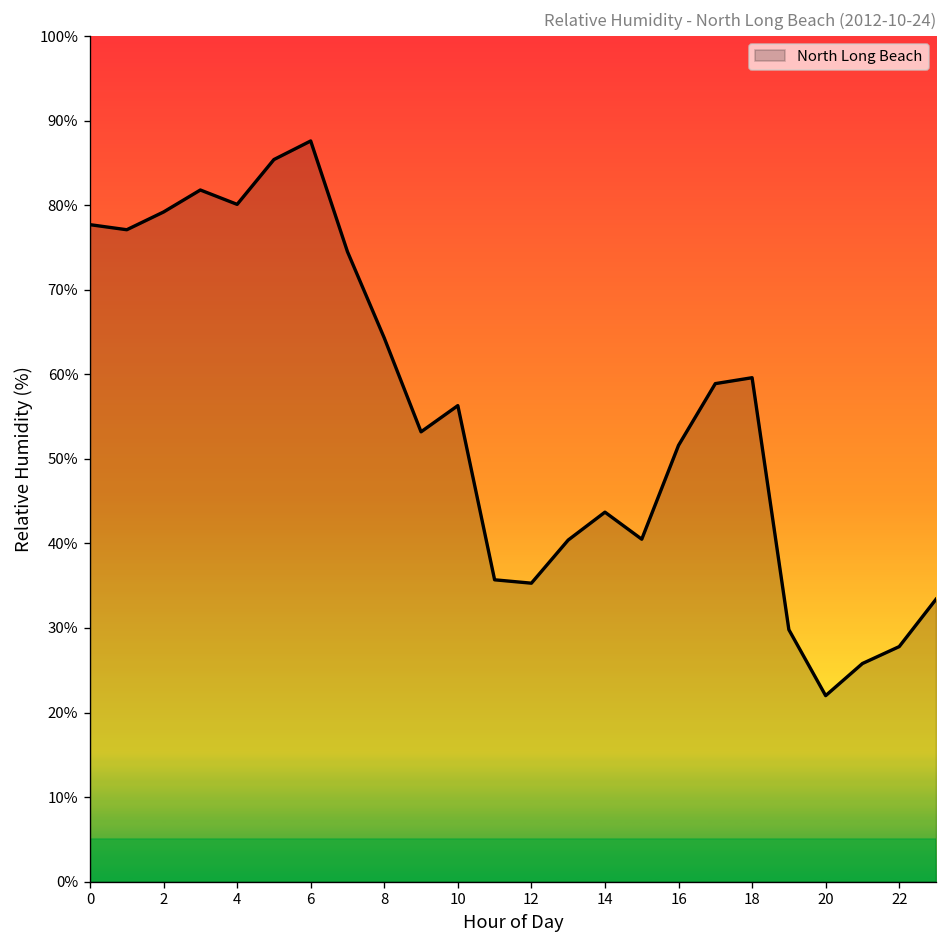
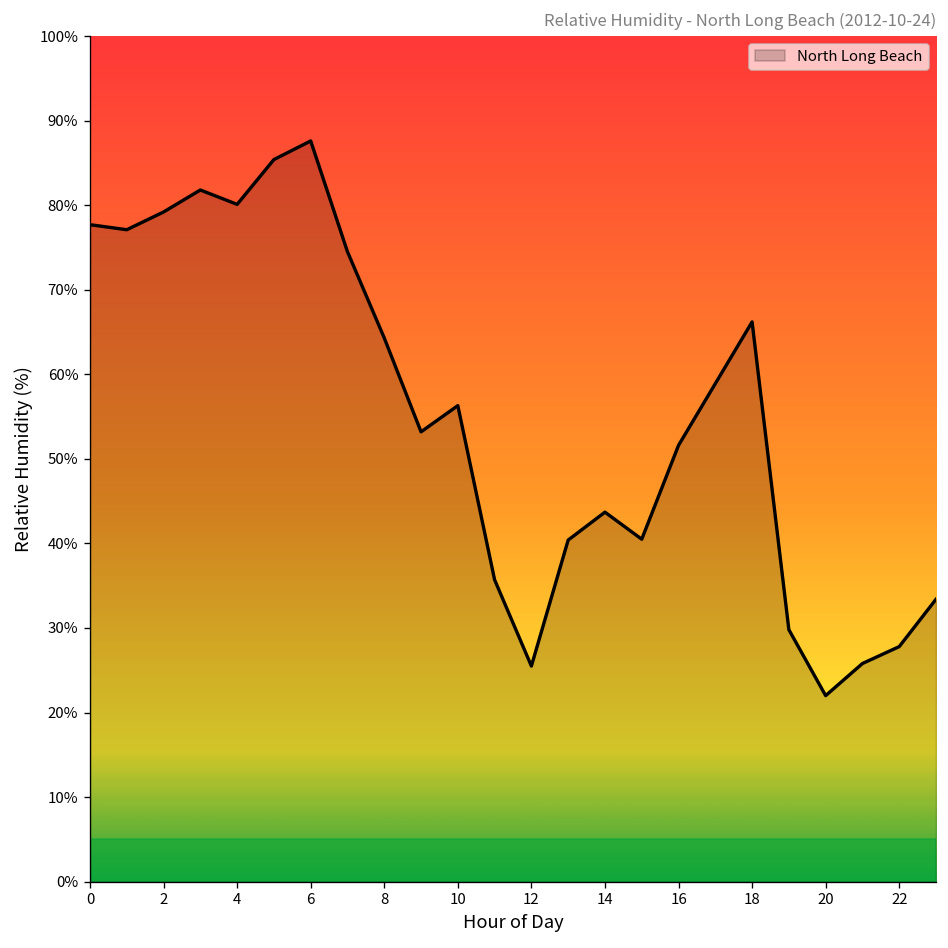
12: 35% -> 26%
18: 60% -> 66%
